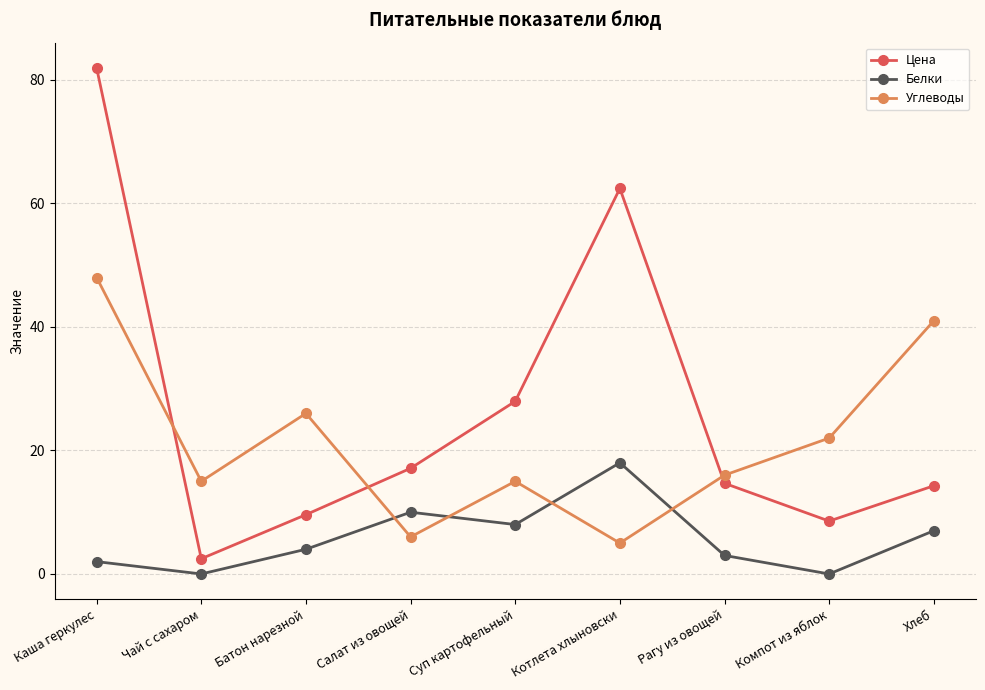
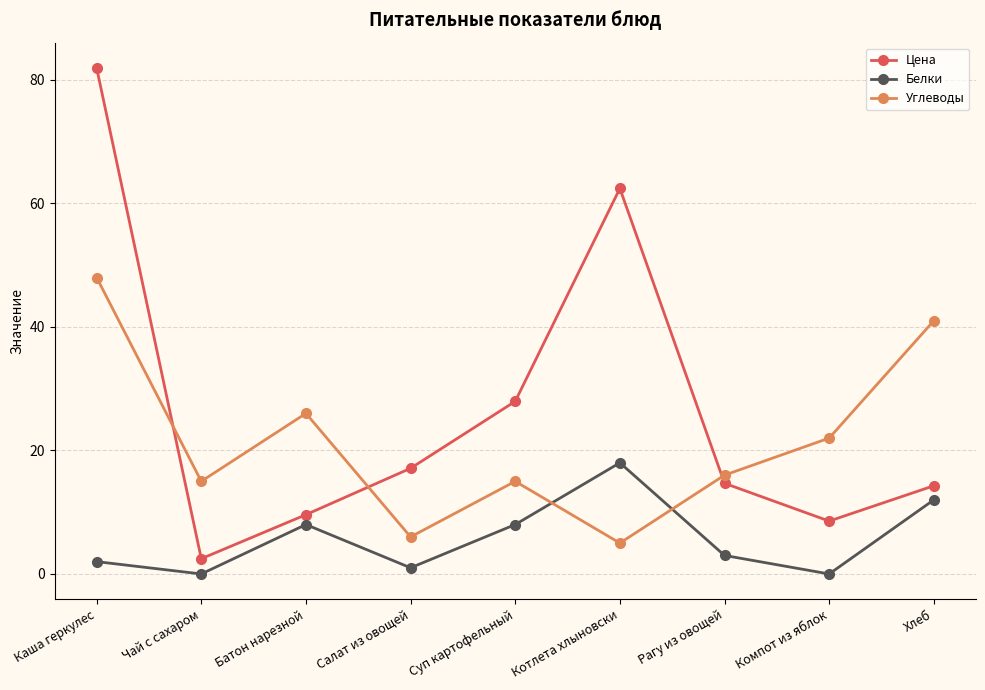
Белки, Батон нарезной: 4 -> 8
Белки, Салат из овощей: 10 -> 1
Белки, Хлеб: 7 -> 12
